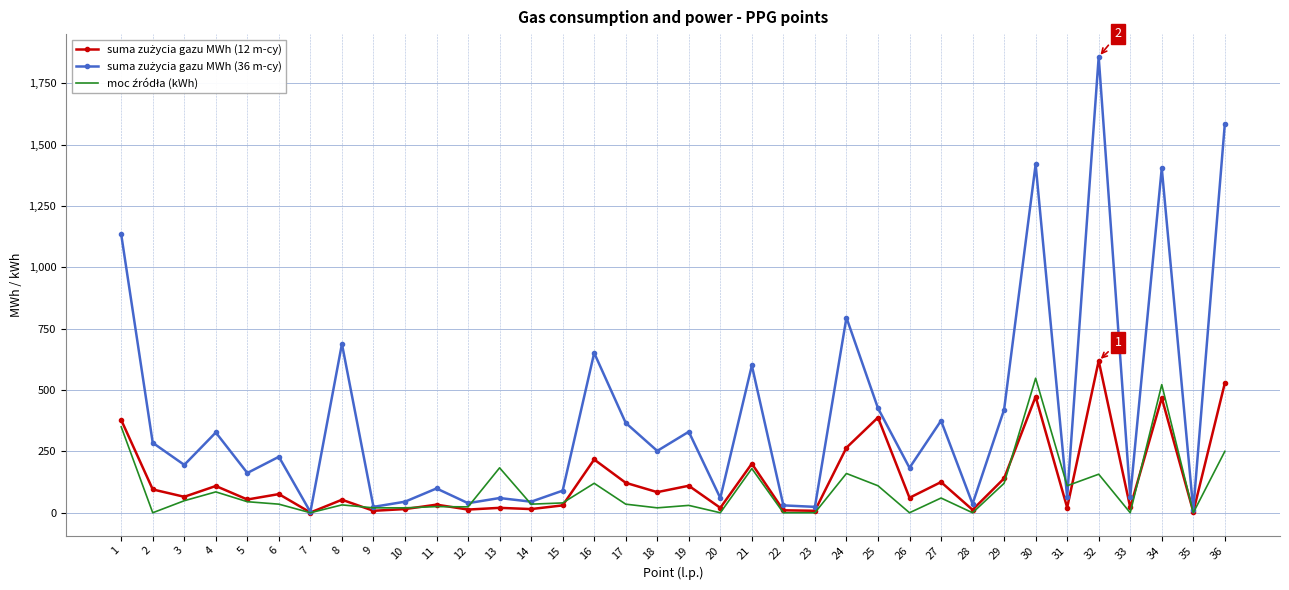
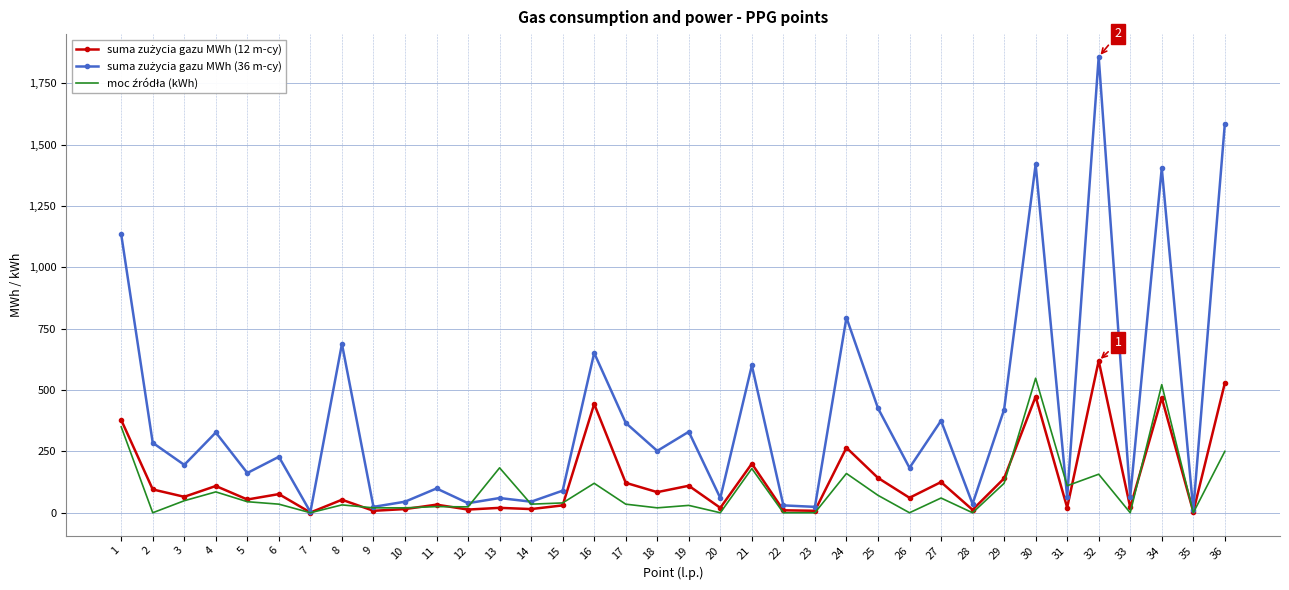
suma zużycia gazu MWh (12 m-cy), 16: 220 -> 440
suma zużycia gazu MWh (12 m-cy), 25: 390 -> 140
moc źródła (kWh), 25: 110 -> 70
